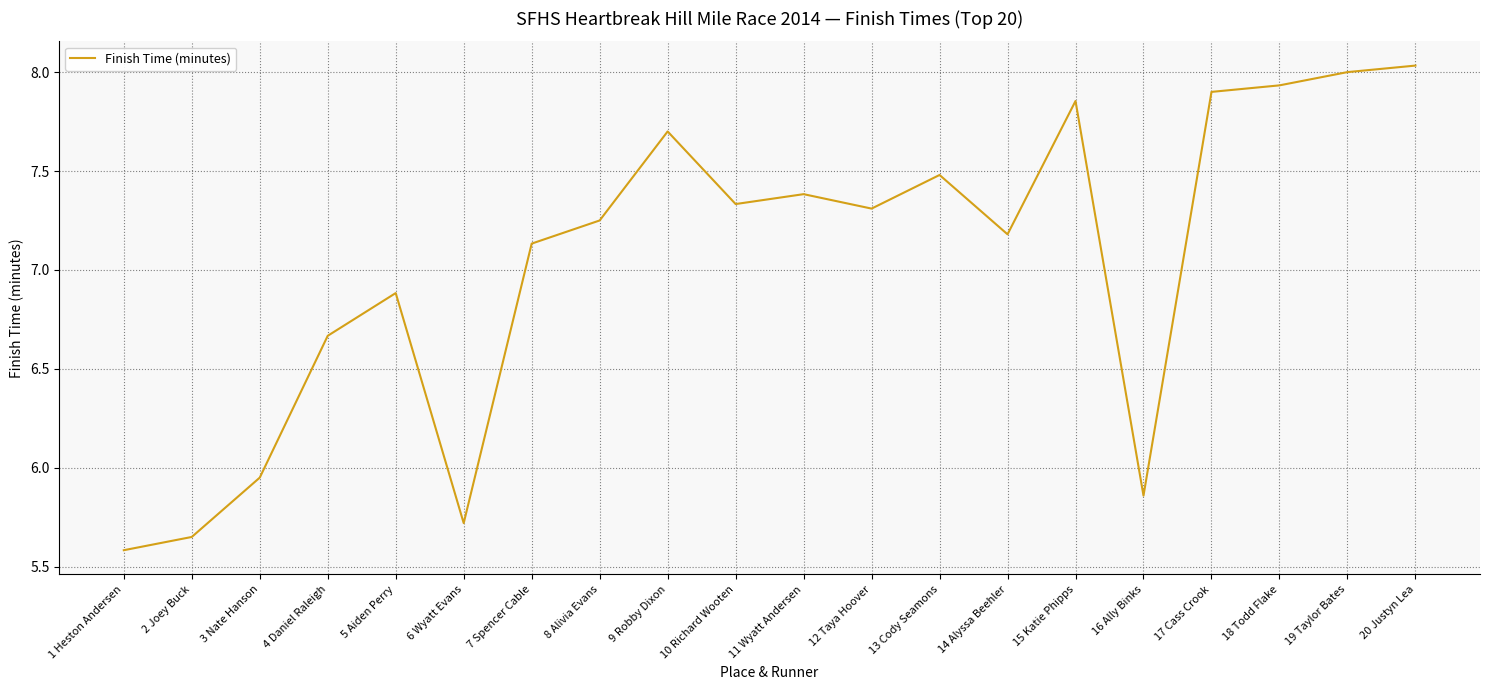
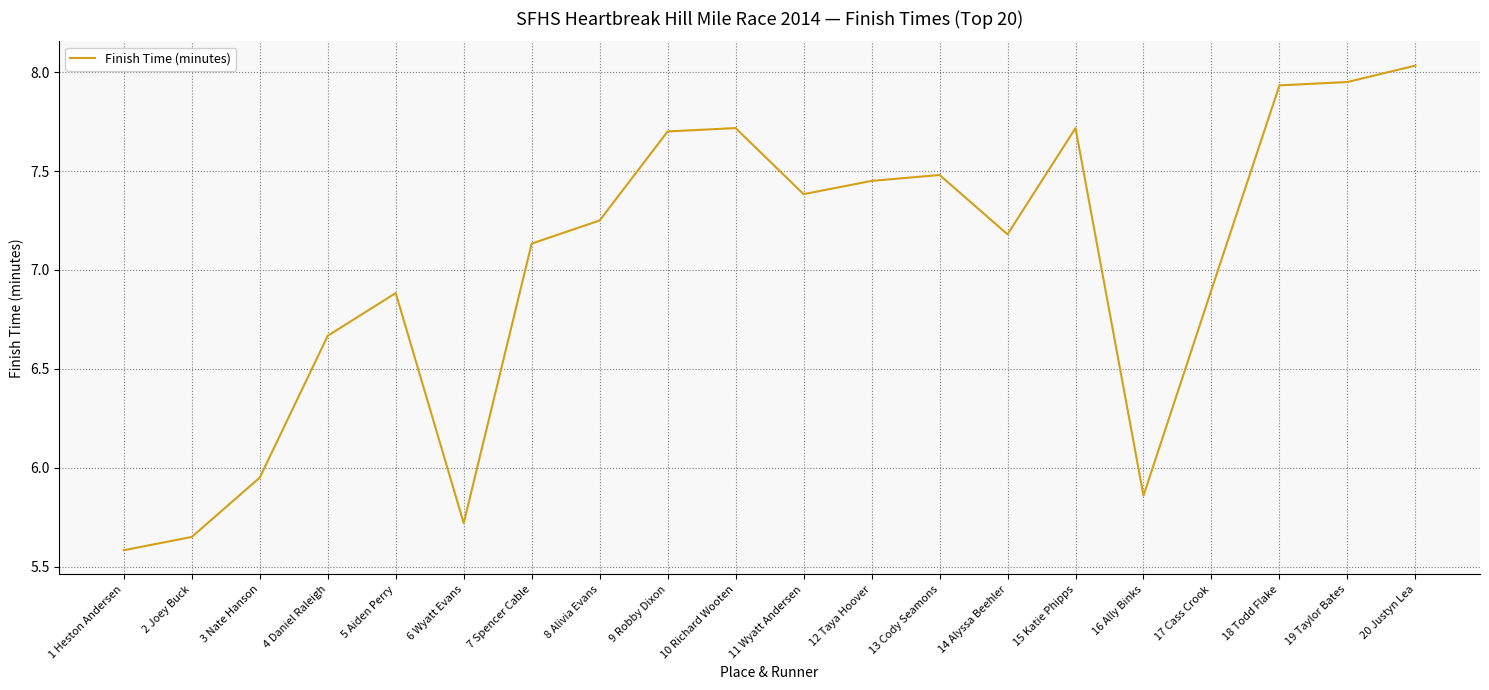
10 Richard Wooten: 7.33 -> 7.72
12 Taya Hoover: 7.31 -> 7.45
15 Katie Phipps: 7.85 -> 7.72
17 Cass Crook: 7.9 -> 6.9
19 Taylor Bates: 8.00 -> 7.95
